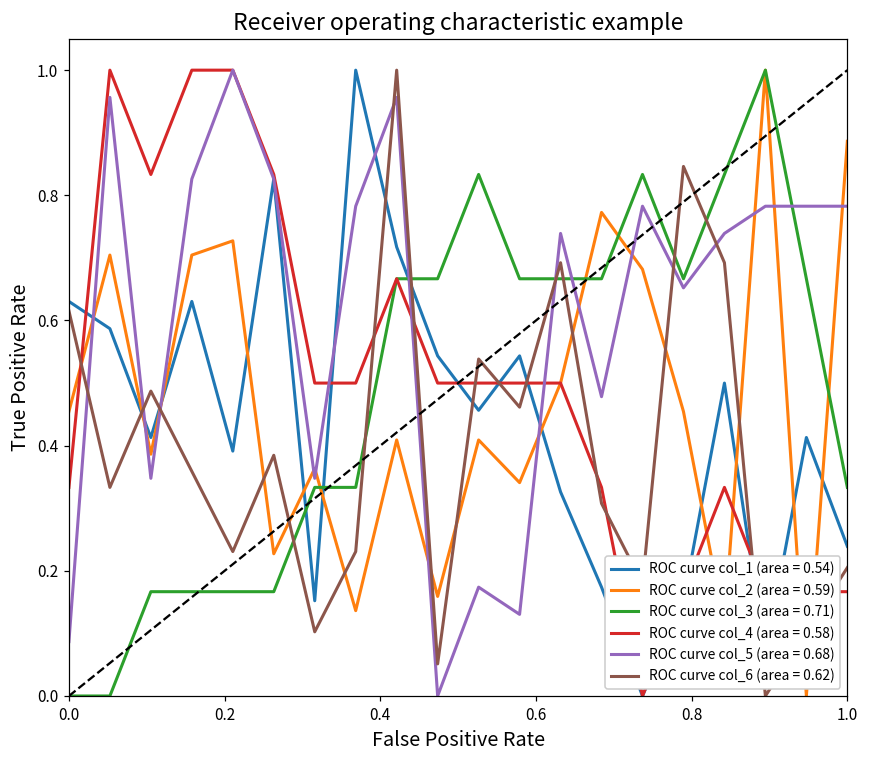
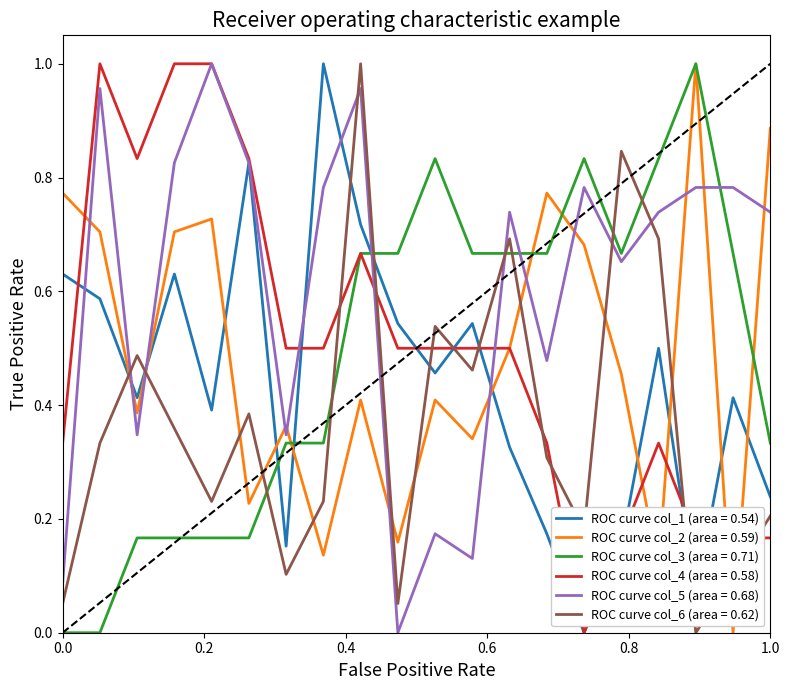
ROC curve col_2 (area = 0.59), 0.0: 0.45 -> 0.77
ROC curve col_6 (area = 0.62), 0.0: 0.62 -> 0.05
ROC curve col_5 (area = 0.68), 1.0: 0.78 -> 0.74
